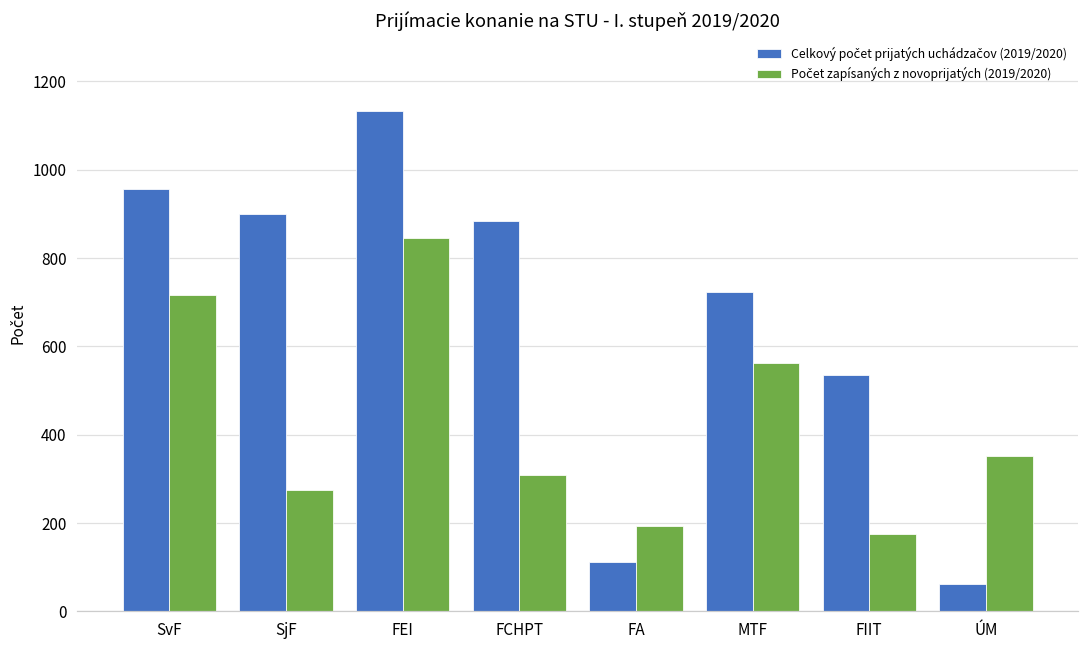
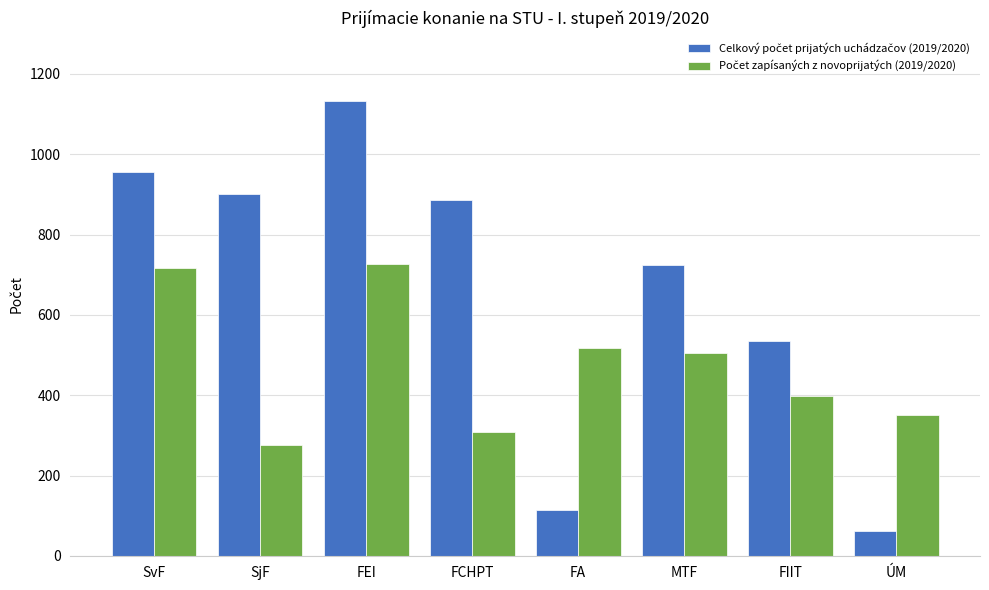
Počet zapísaných z novoprijatých (2019/2020), FEI: 850 -> 730
Počet zapísaných z novoprijatých (2019/2020), FA: 190 -> 520
Počet zapísaných z novoprijatých (2019/2020), MTF: 560 -> 510
Počet zapísaných z novoprijatých (2019/2020), FIIT: 180 -> 400
